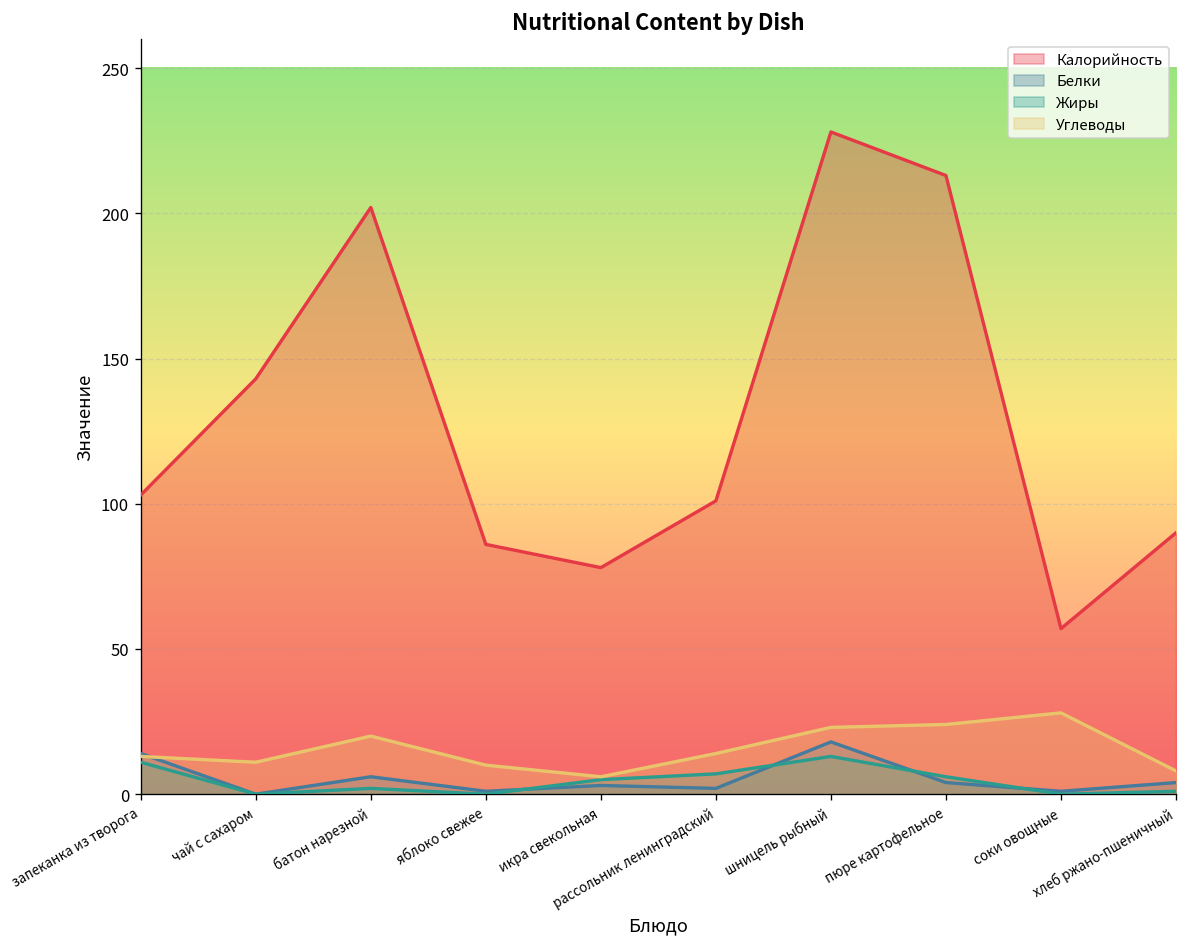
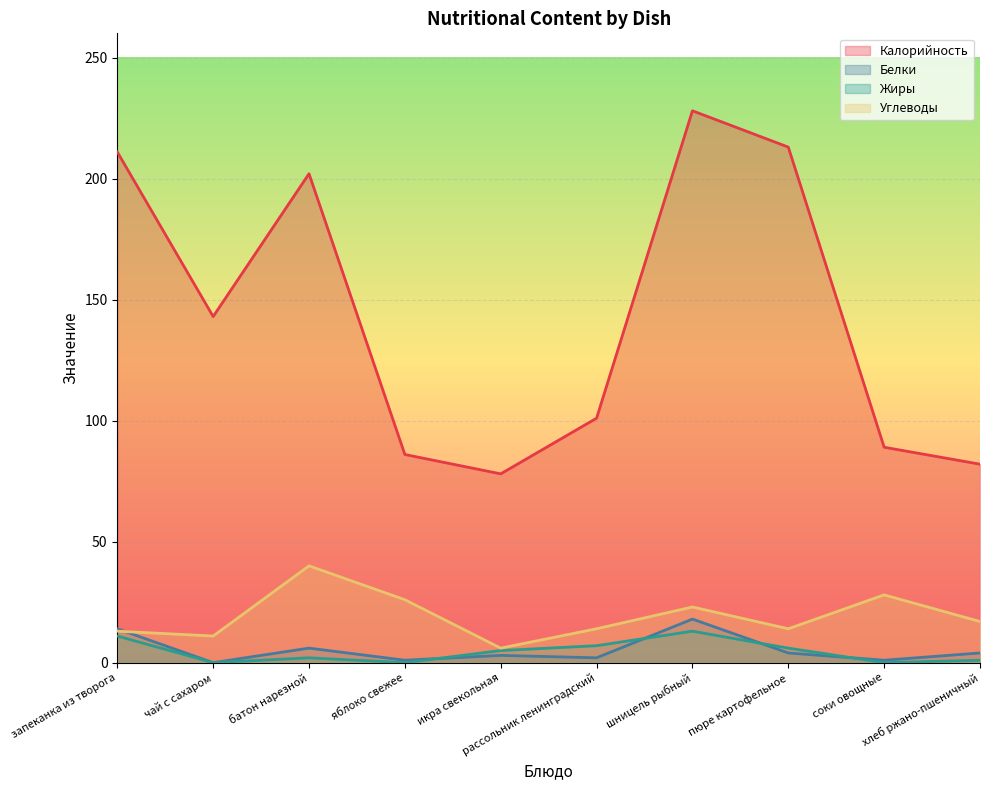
Калорийность, запеканка из творога: 103 -> 211
Углеводы, батон нарезной: 20 -> 40
Углеводы, яблоко свежее: 10 -> 26
Углеводы, пюре картофельное: 24 -> 14
Калорийность, соки овощные: 57 -> 89
Калорийность, хлеб ржано-пшеничный: 90 -> 82
Углеводы, хлеб ржано-пшеничный: 8 -> 17
